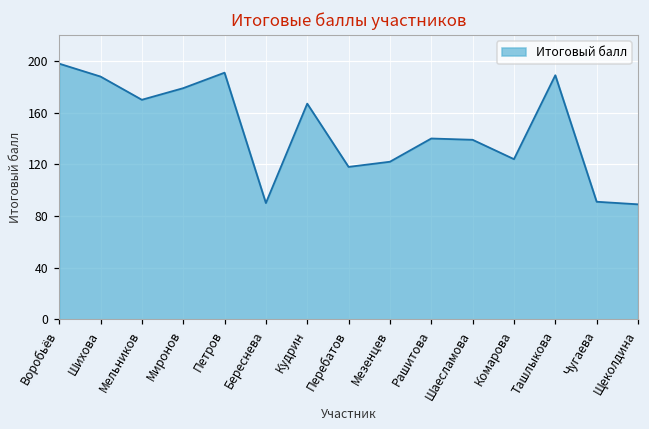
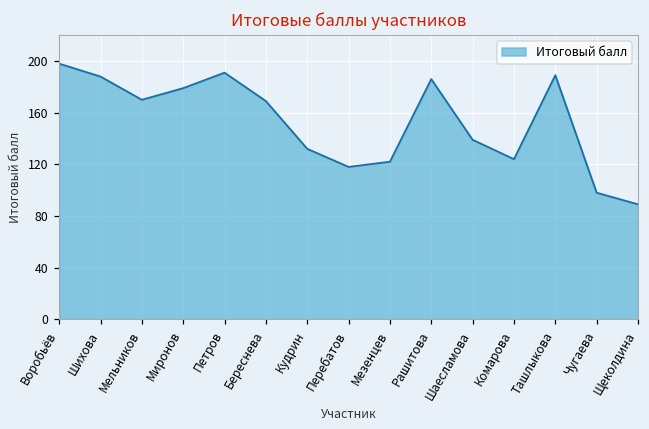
Береснева: 90 -> 169
Кудрин: 167 -> 132
Рашитова: 140 -> 186
Чугаева: 91 -> 98
